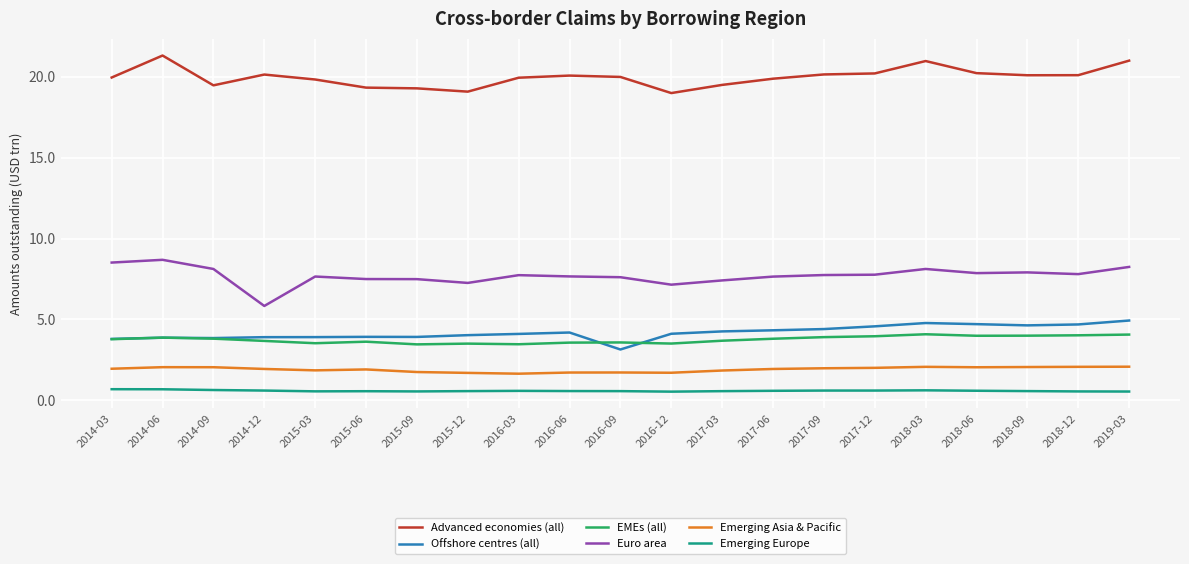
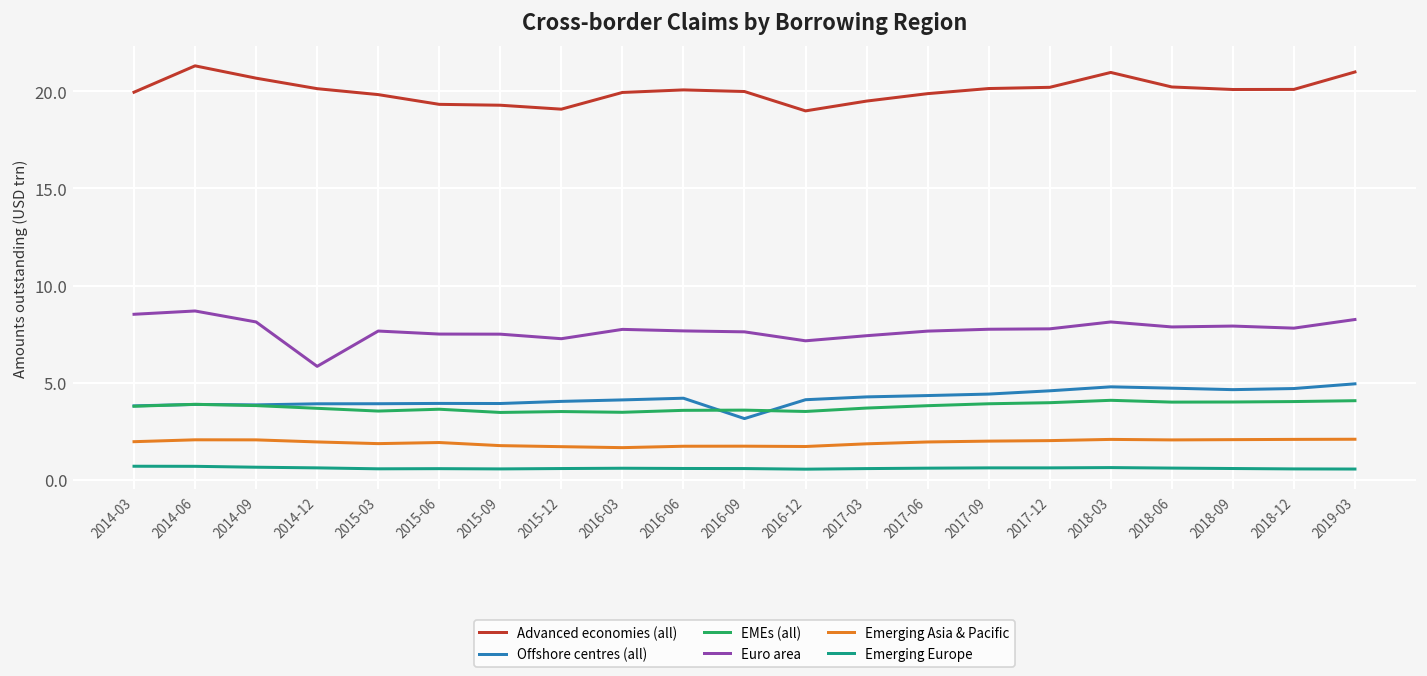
Advanced economies (all), 2014-09: 19.5 -> 20.7
